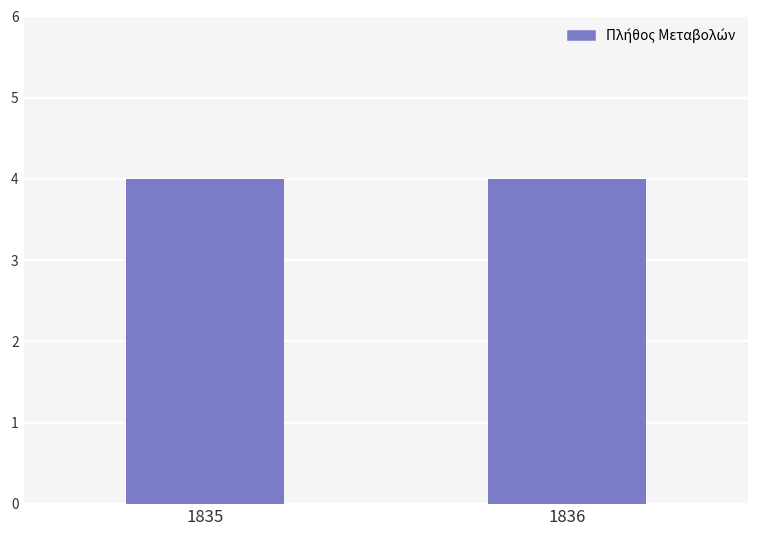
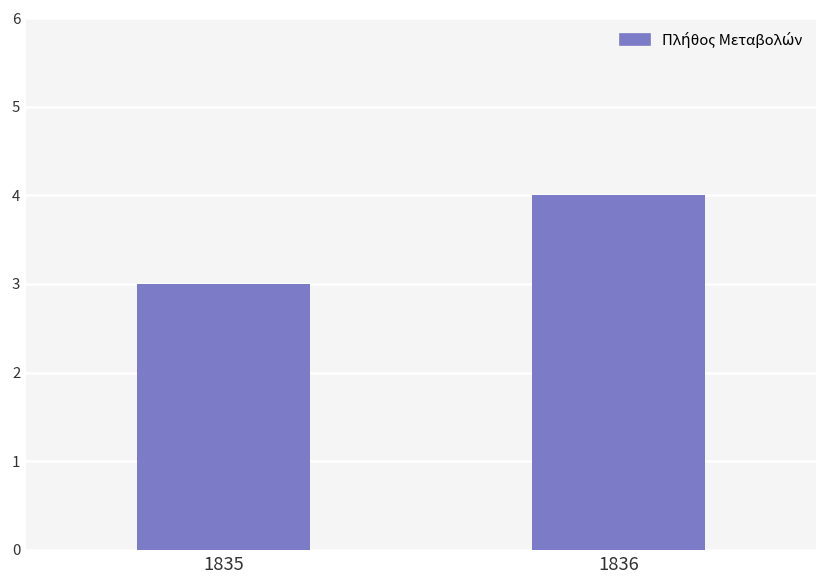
1835: 4 -> 3
